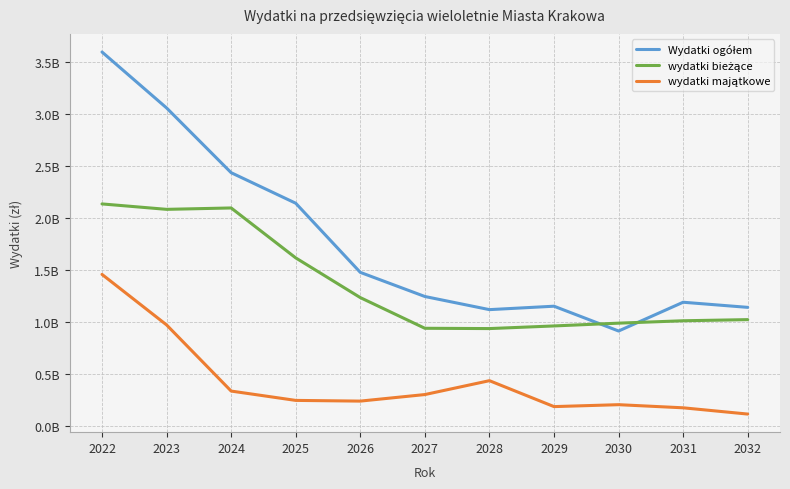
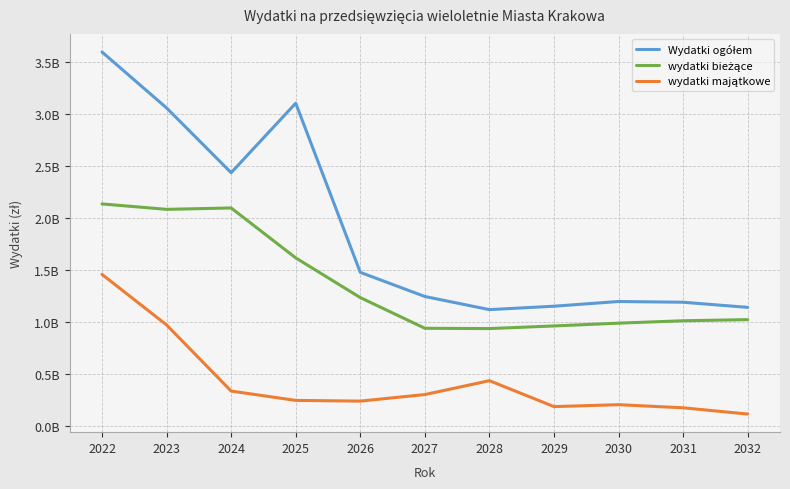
Wydatki ogółem, 2025: 2140000000 -> 3100000000
Wydatki ogółem, 2030: 910000000 -> 1200000000
